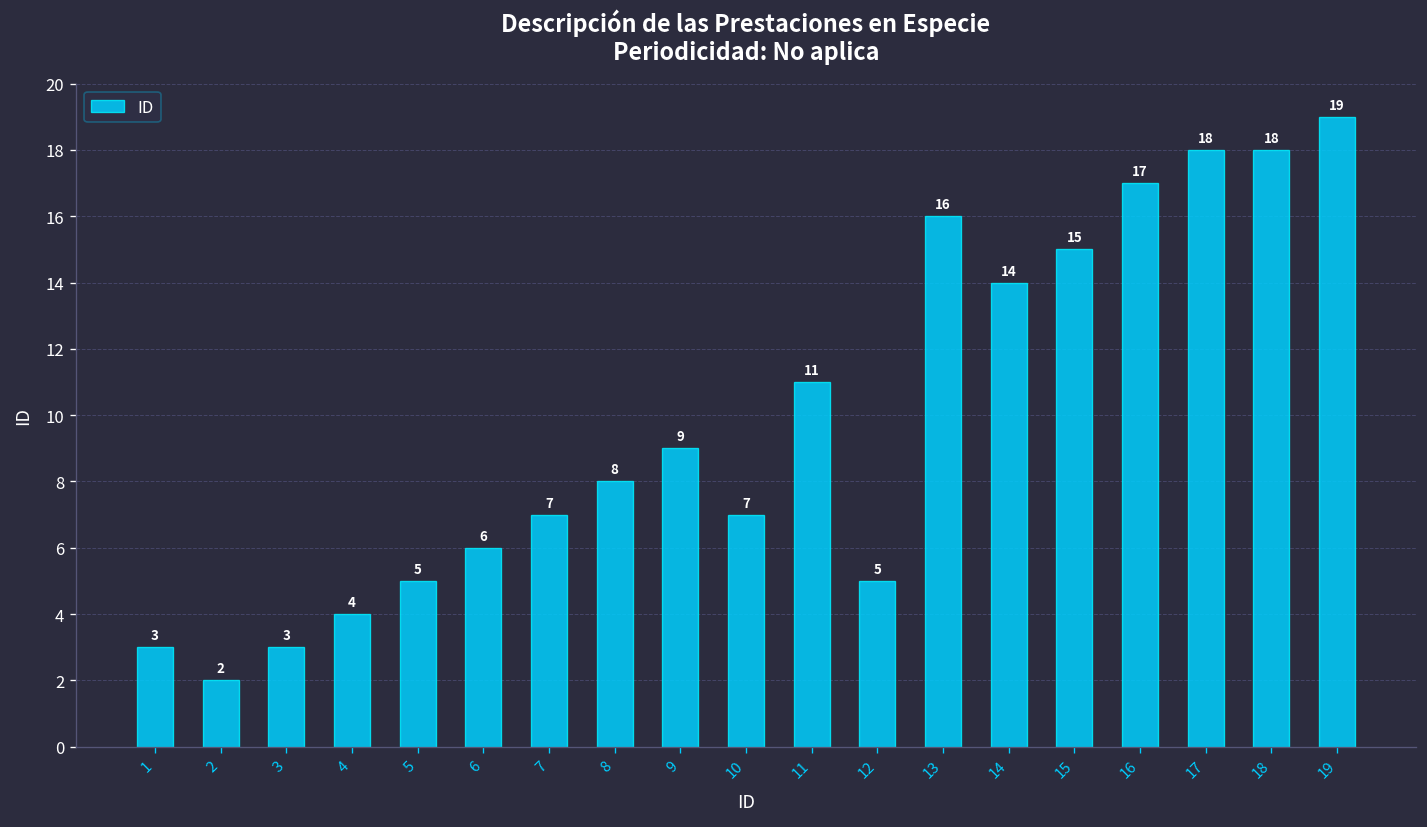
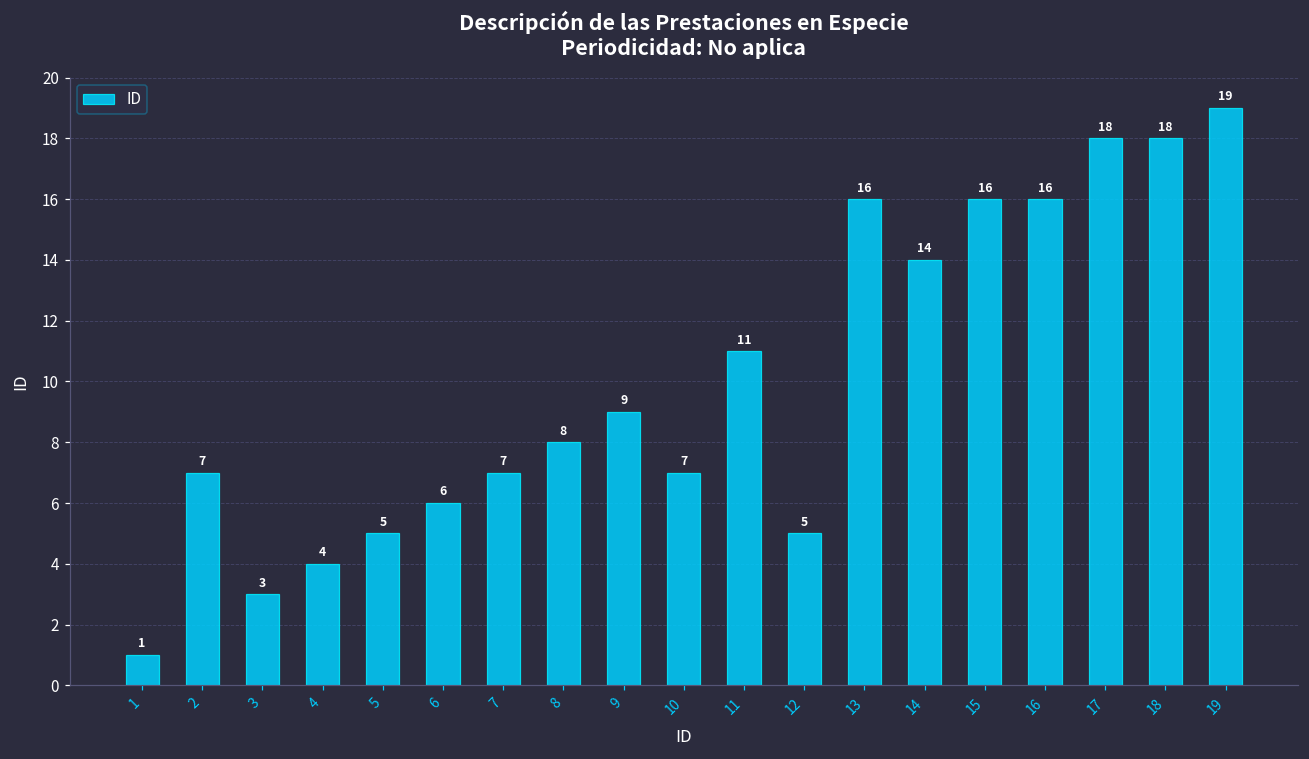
1: 3 -> 1
2: 2 -> 7
15: 15 -> 16
16: 17 -> 16
